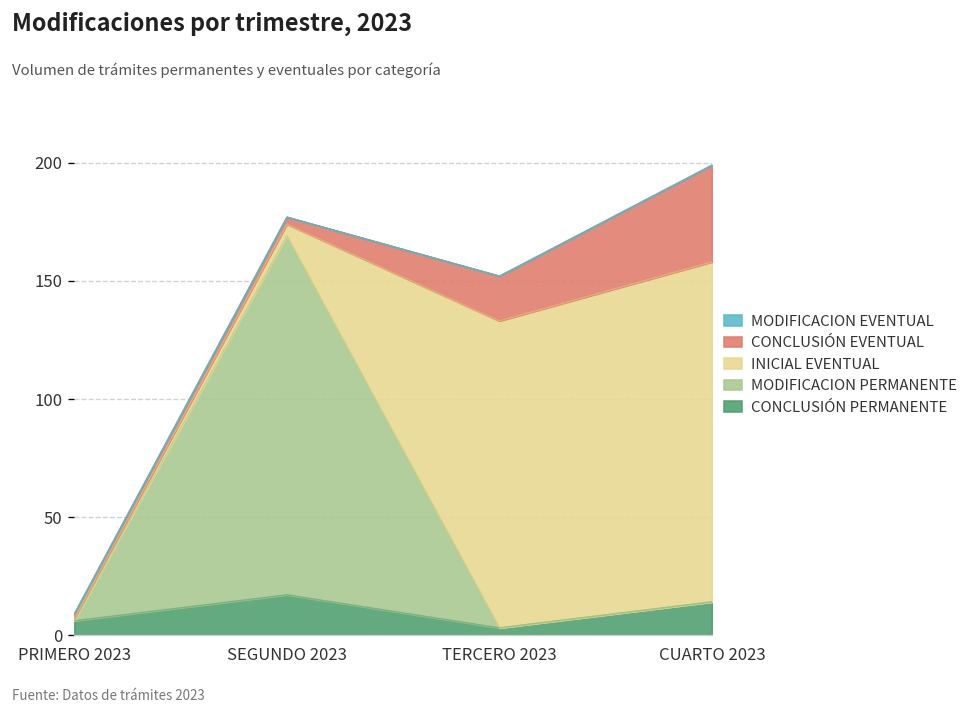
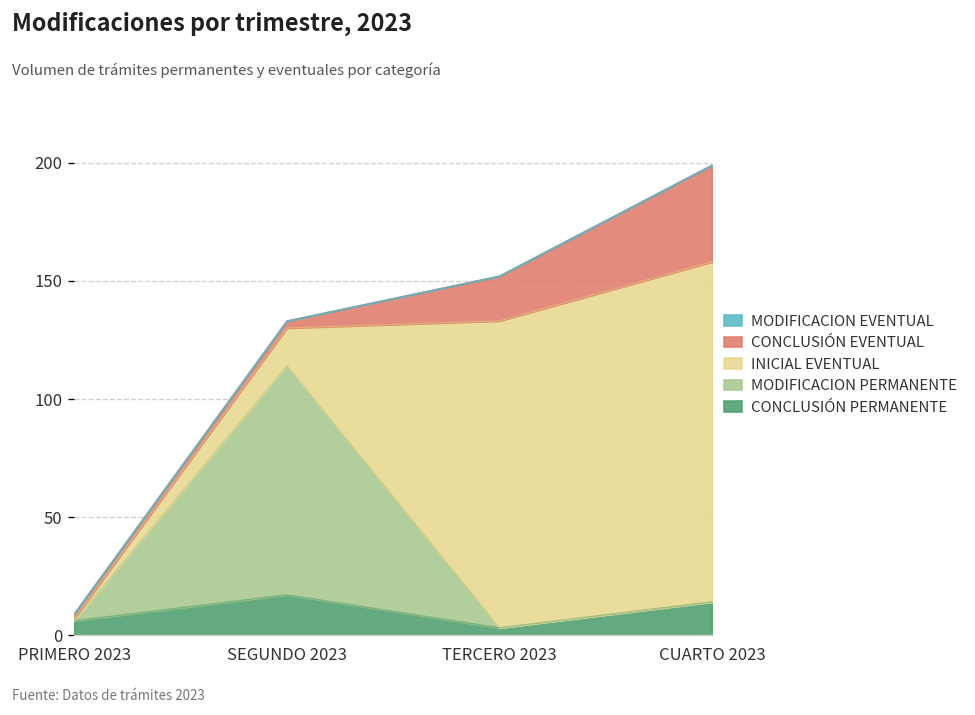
MODIFICACION PERMANENTE, SEGUNDO 2023: 152 -> 97
INICIAL EVENTUAL, SEGUNDO 2023: 5 -> 16
